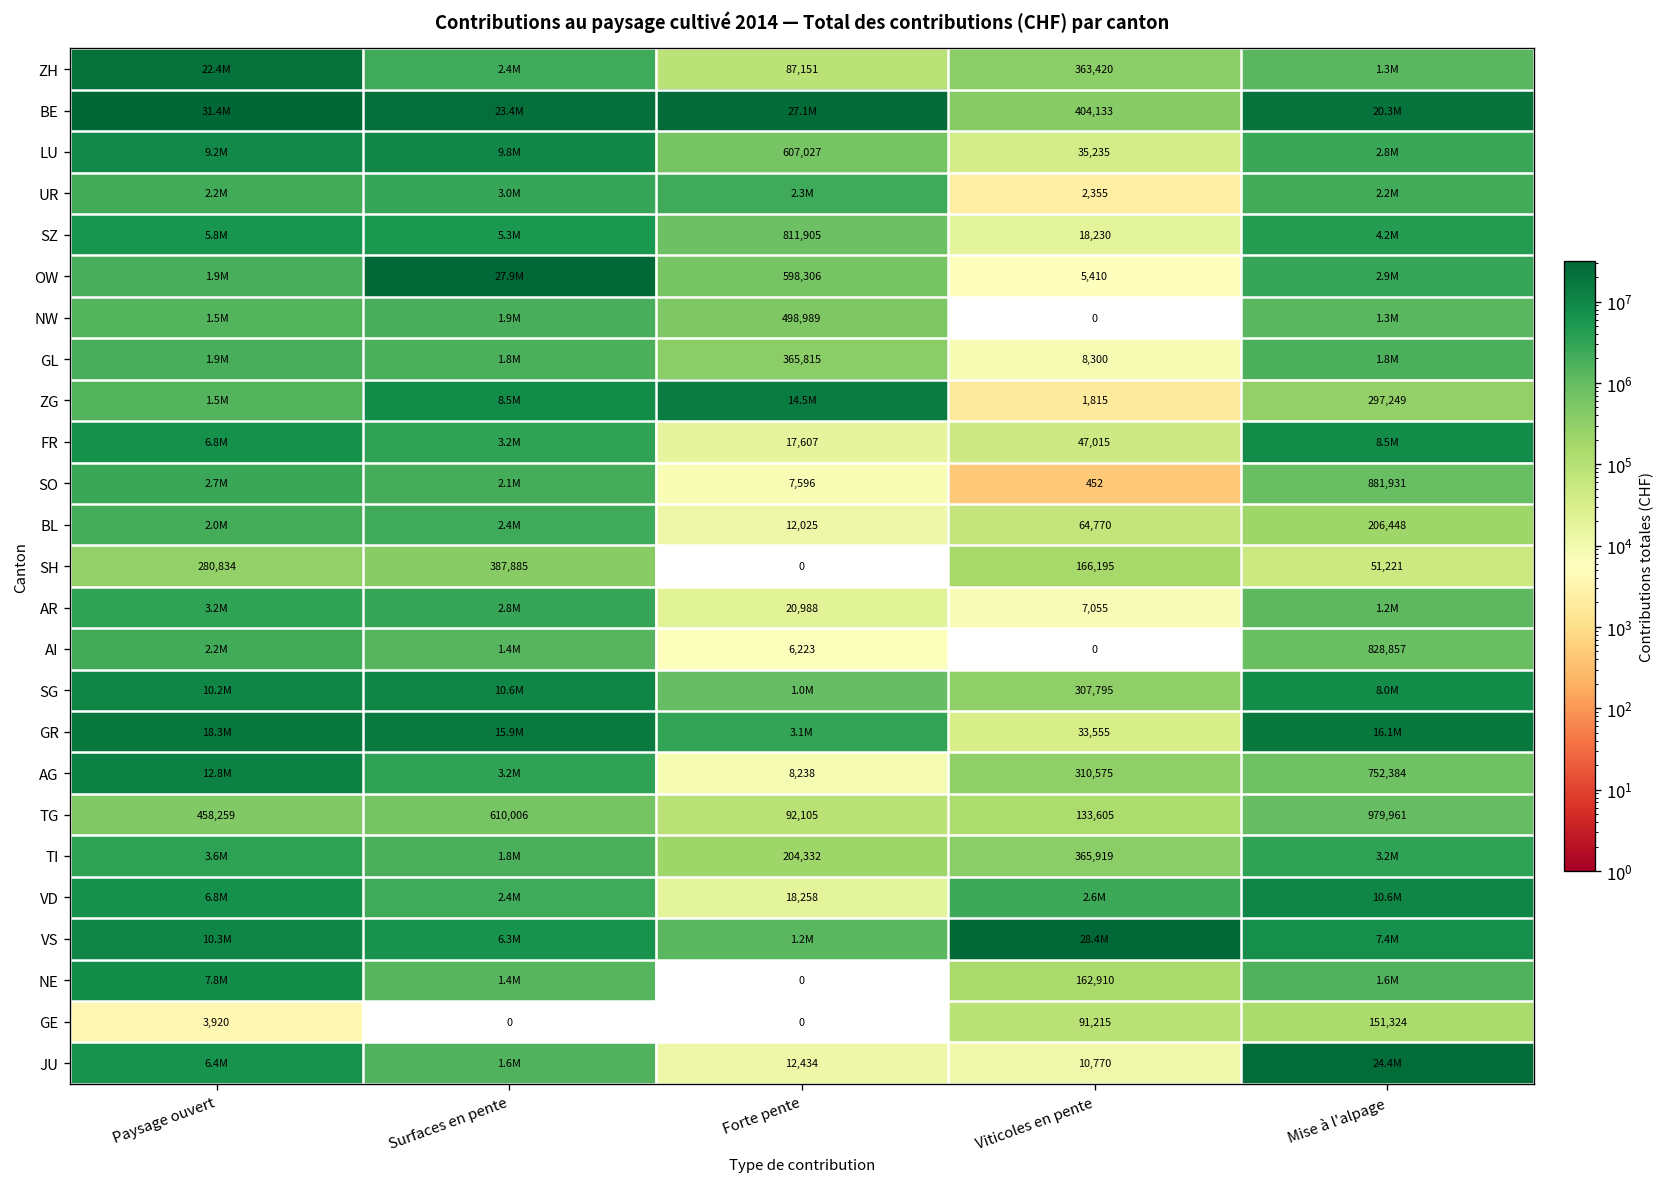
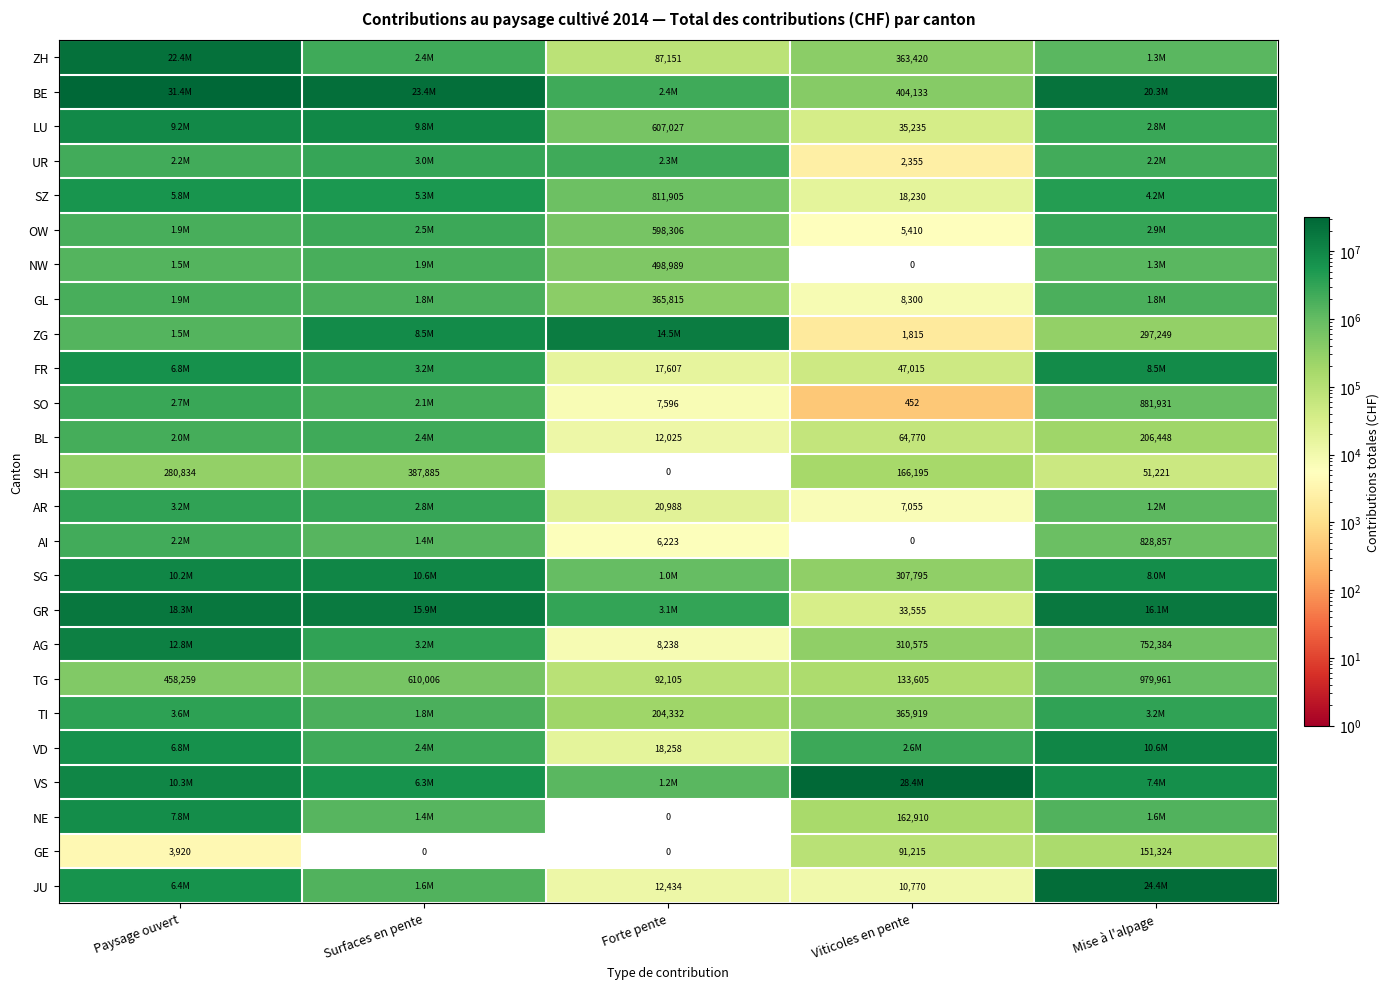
BE, Forte pente: 27.1M -> 2.4M
OW, Surfaces en pente: 27.9M -> 2.5M
